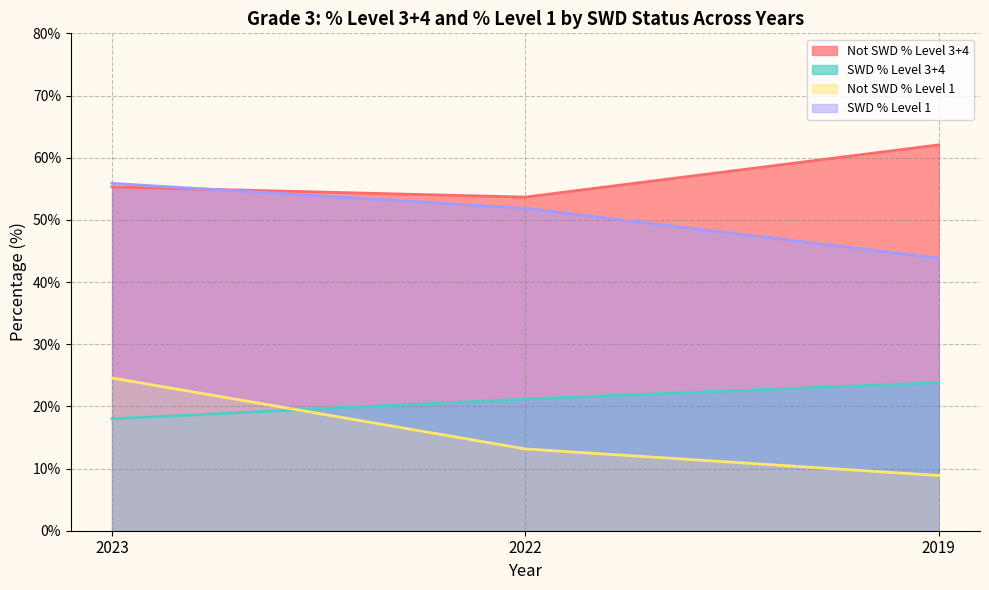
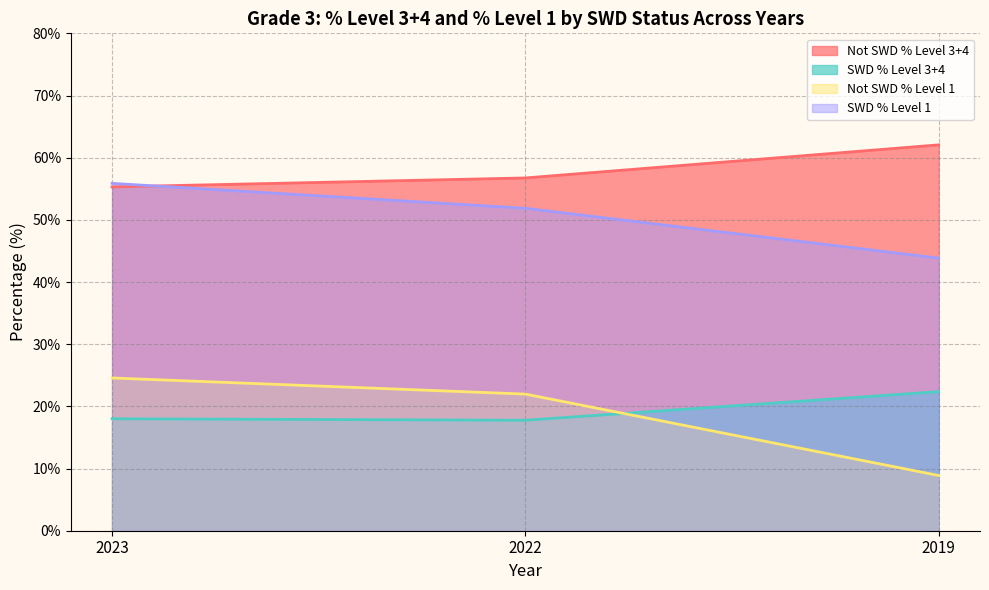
Not SWD % Level 3+4, 2022: 54% -> 57%
SWD % Level 3+4, 2022: 21% -> 18%
Not SWD % Level 1, 2022: 13% -> 22%
SWD % Level 3+4, 2019: 24% -> 22%
